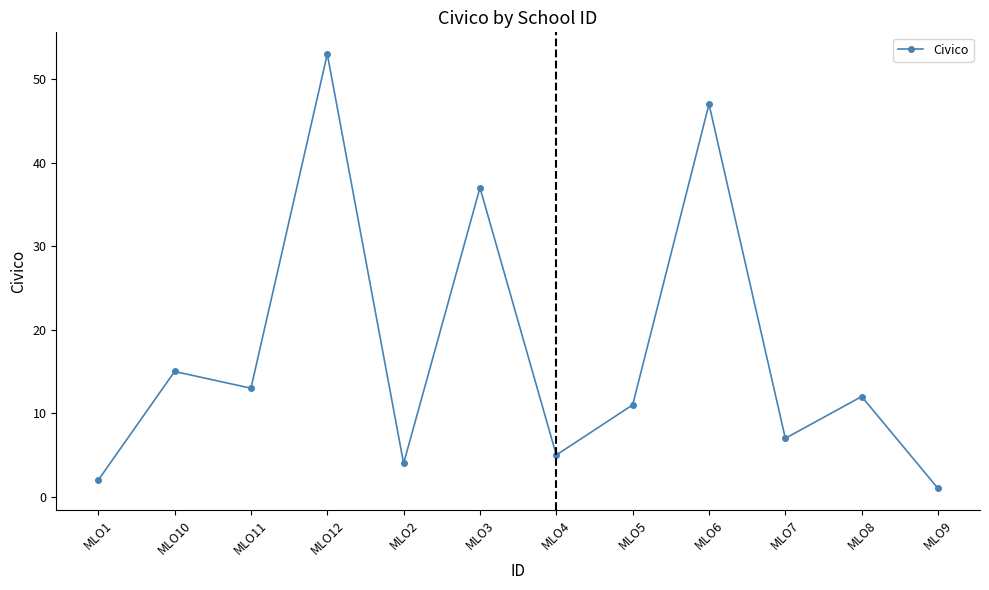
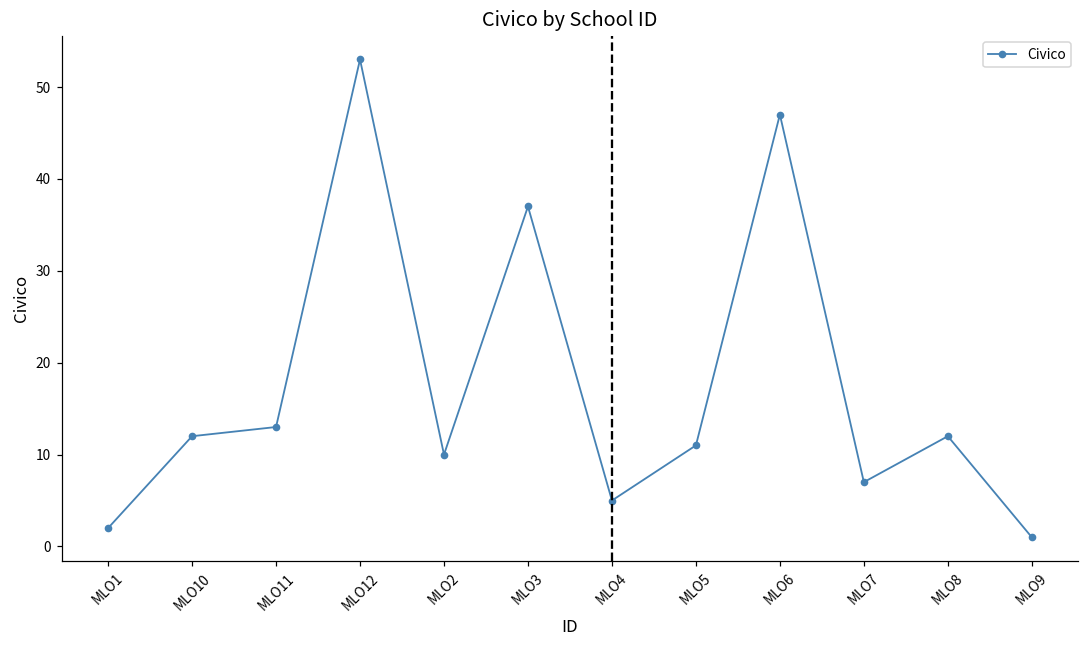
MLO10: 15 -> 12
MLO2: 4 -> 10
